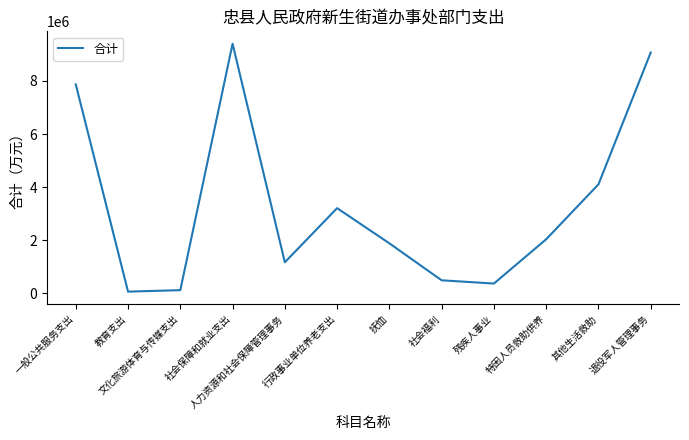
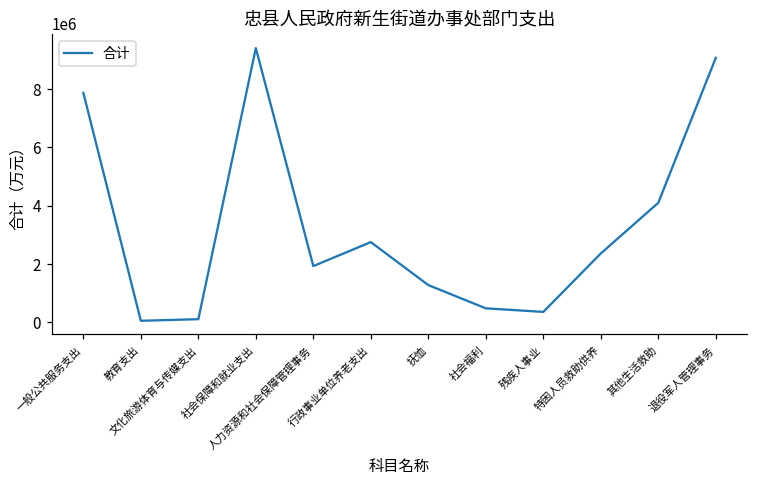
人力资源和社会保障管理事务: 1200000 -> 1900000
行政事业单位养老支出: 3200000 -> 2800000
抚恤: 1900000 -> 1300000
特困人员救助供养: 2000000 -> 2400000
